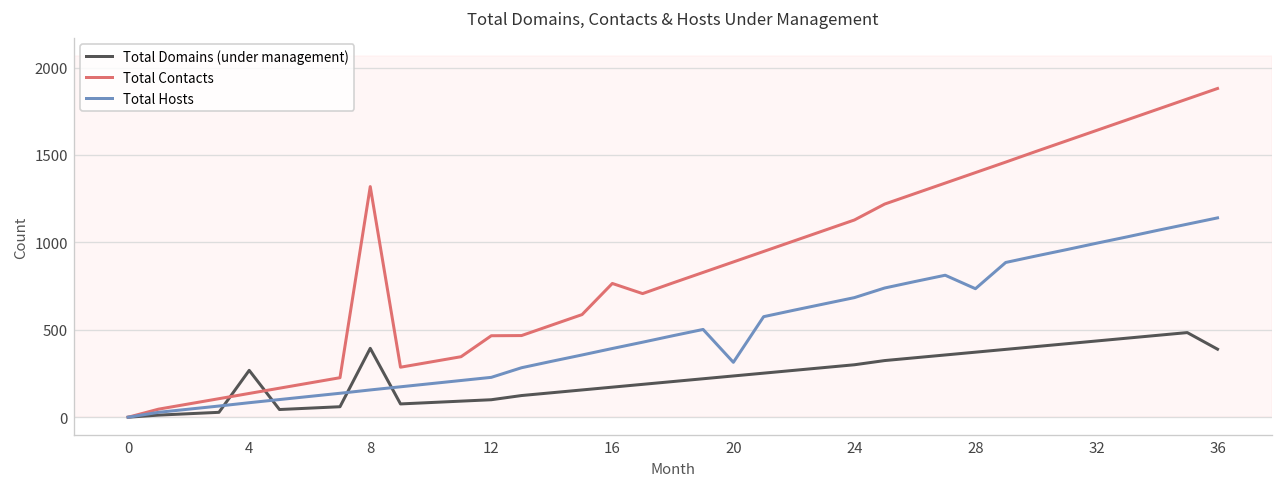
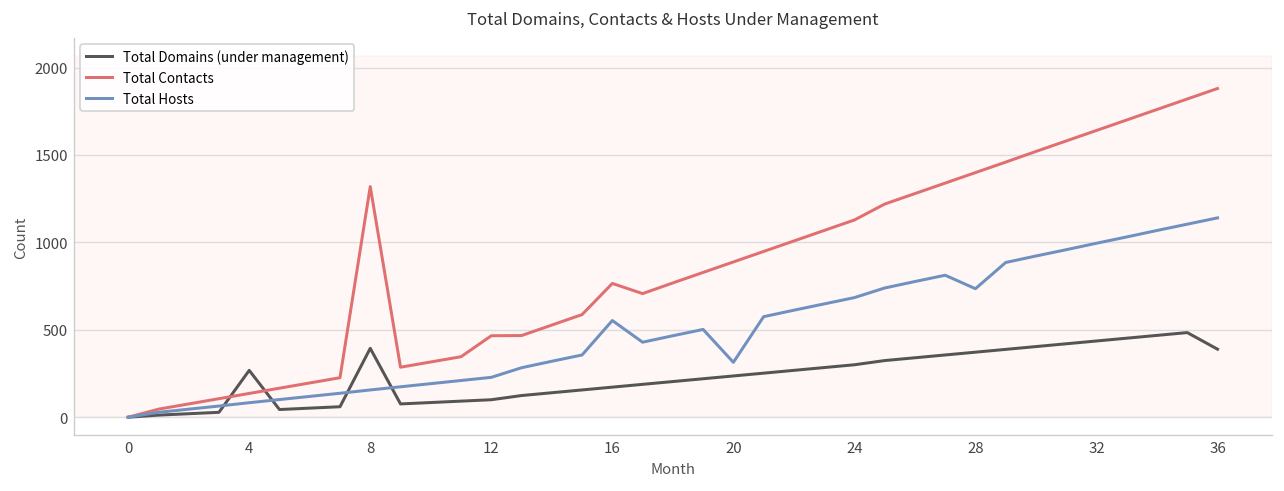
Total Hosts, 16: 390 -> 550
